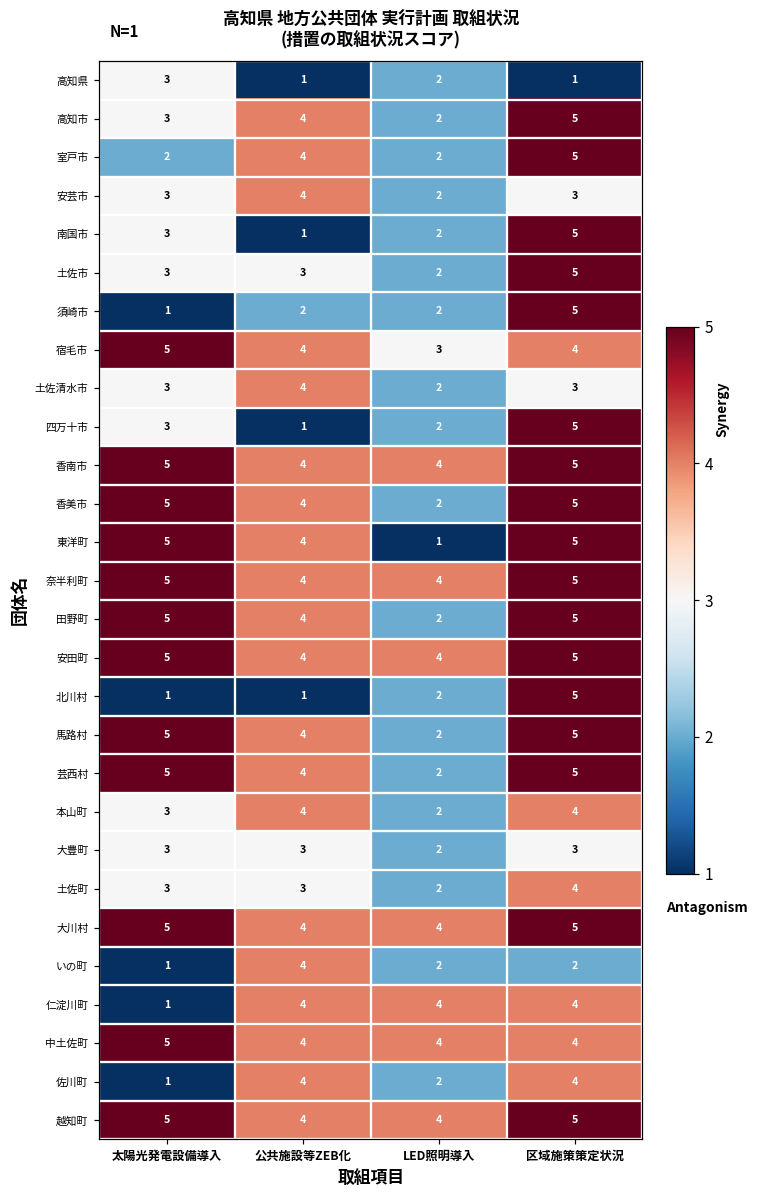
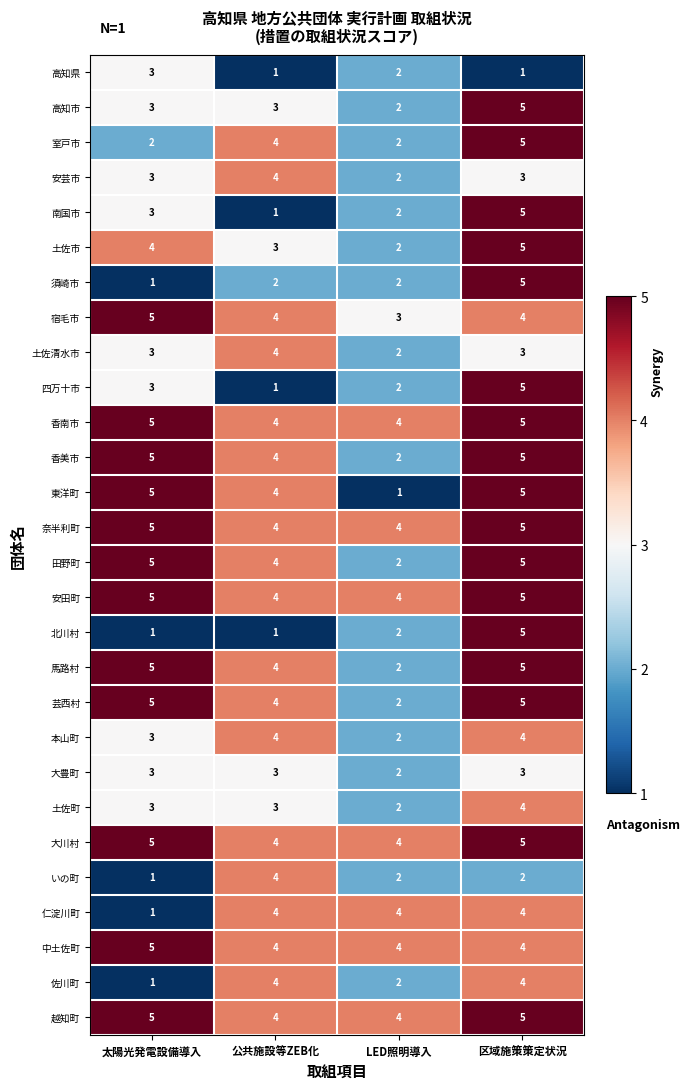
高知市, 公共施設等ZEB化: 4 -> 3
土佐市, 太陽光発電設備導入: 3 -> 4
